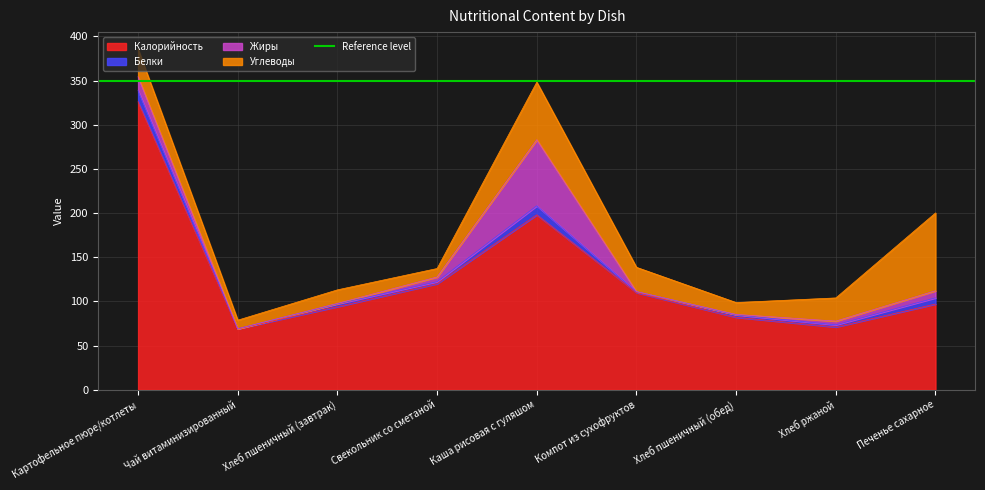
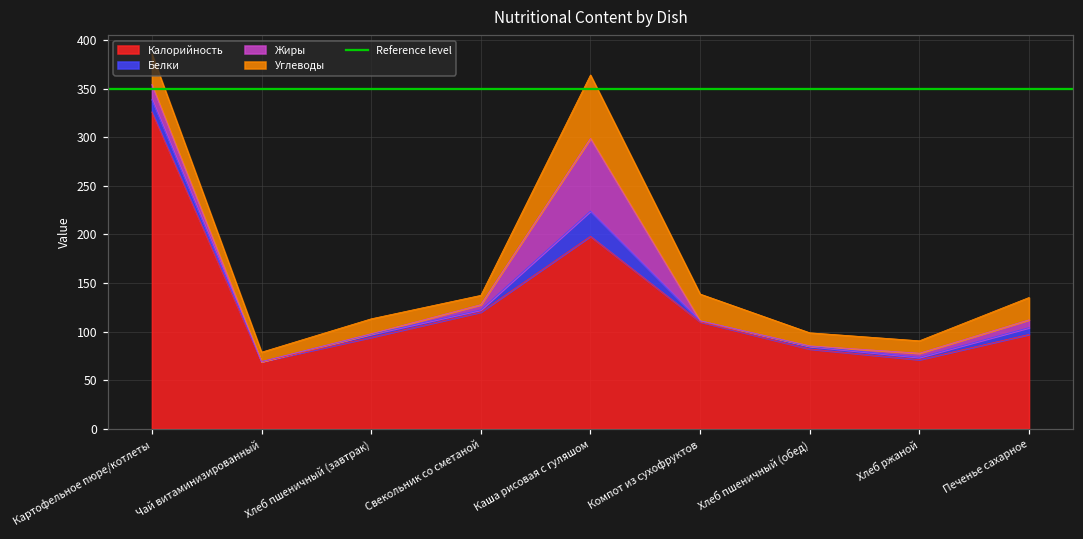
Белки, Каша рисовая с гуляшом: 10 -> 30
Углеводы, Хлеб ржаной: 30 -> 10
Углеводы, Печенье сахарное: 90 -> 20
